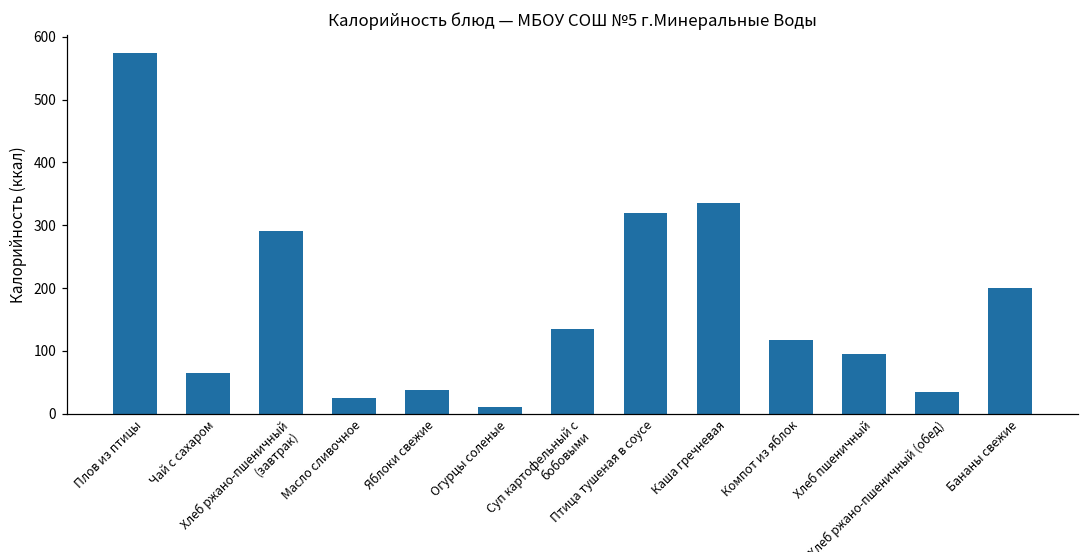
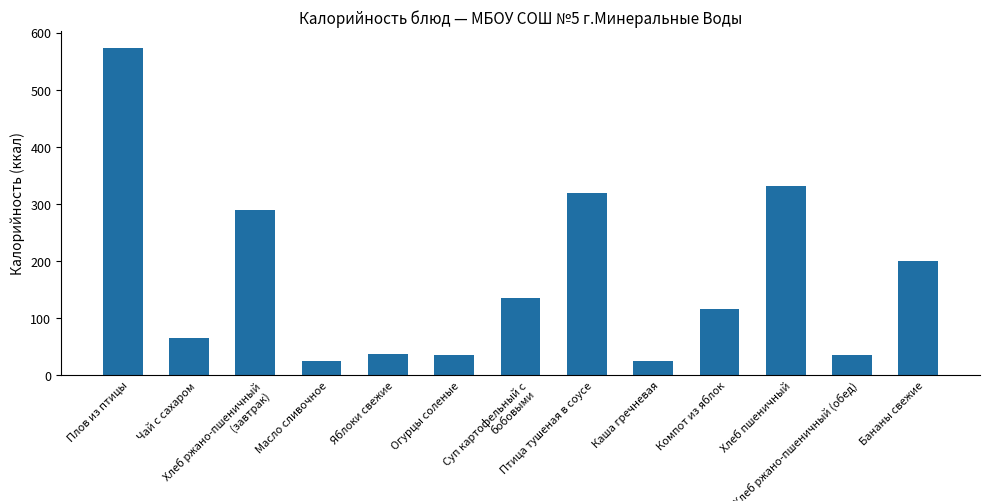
Огурцы соленые: 10 -> 40
Каша гречневая: 340 -> 30
Хлеб пшеничный: 90 -> 330
